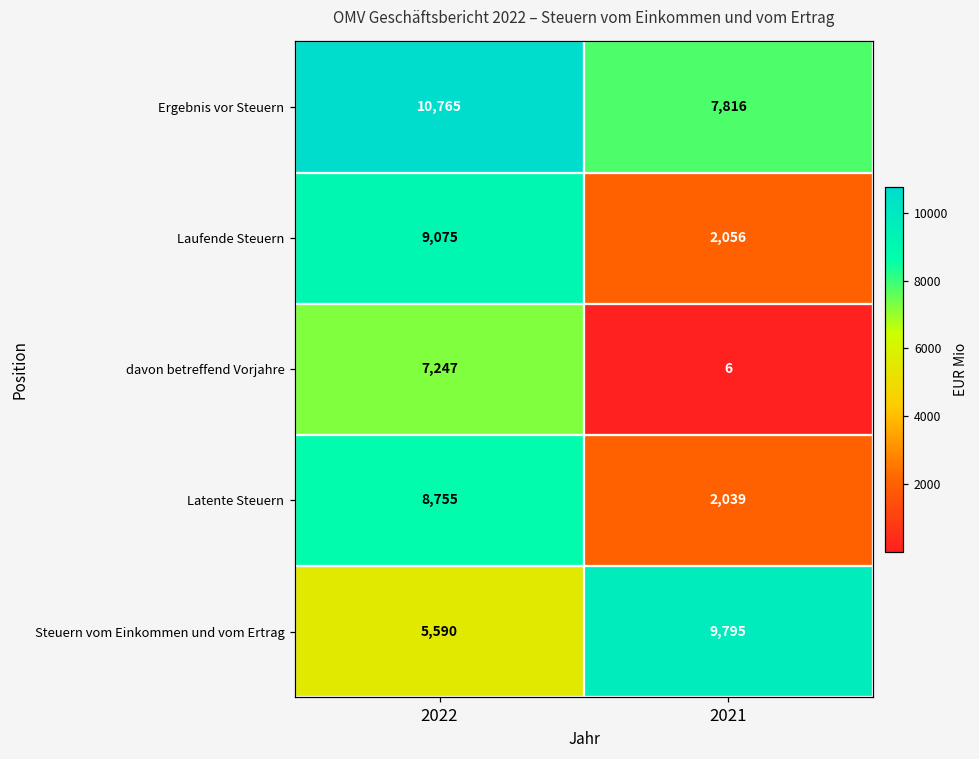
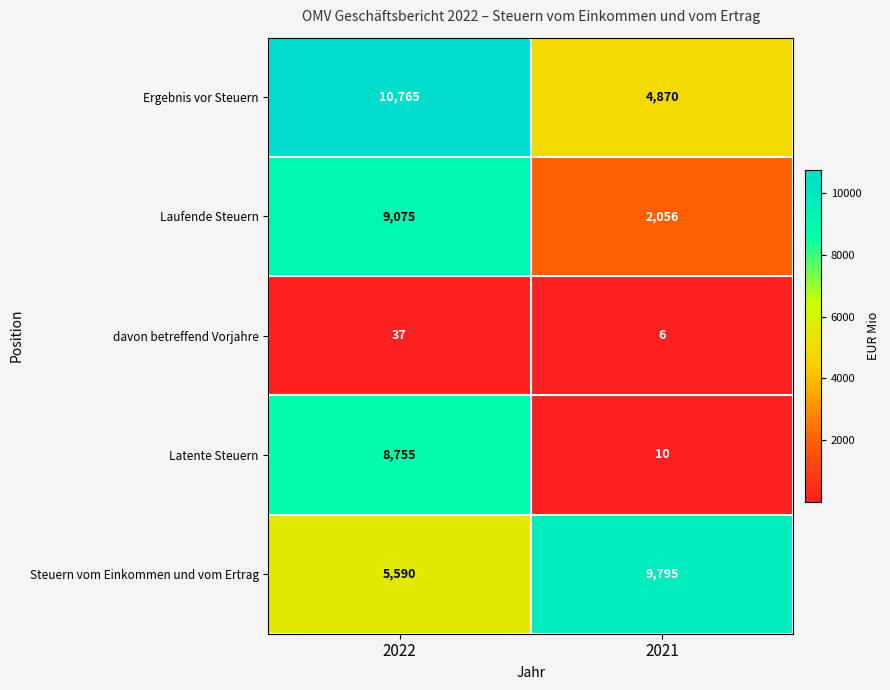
Ergebnis vor Steuern, 2021: 7,816 -> 4,870
davon betreffend Vorjahre, 2022: 7,247 -> 37
Latente Steuern, 2021: 2,039 -> 10
